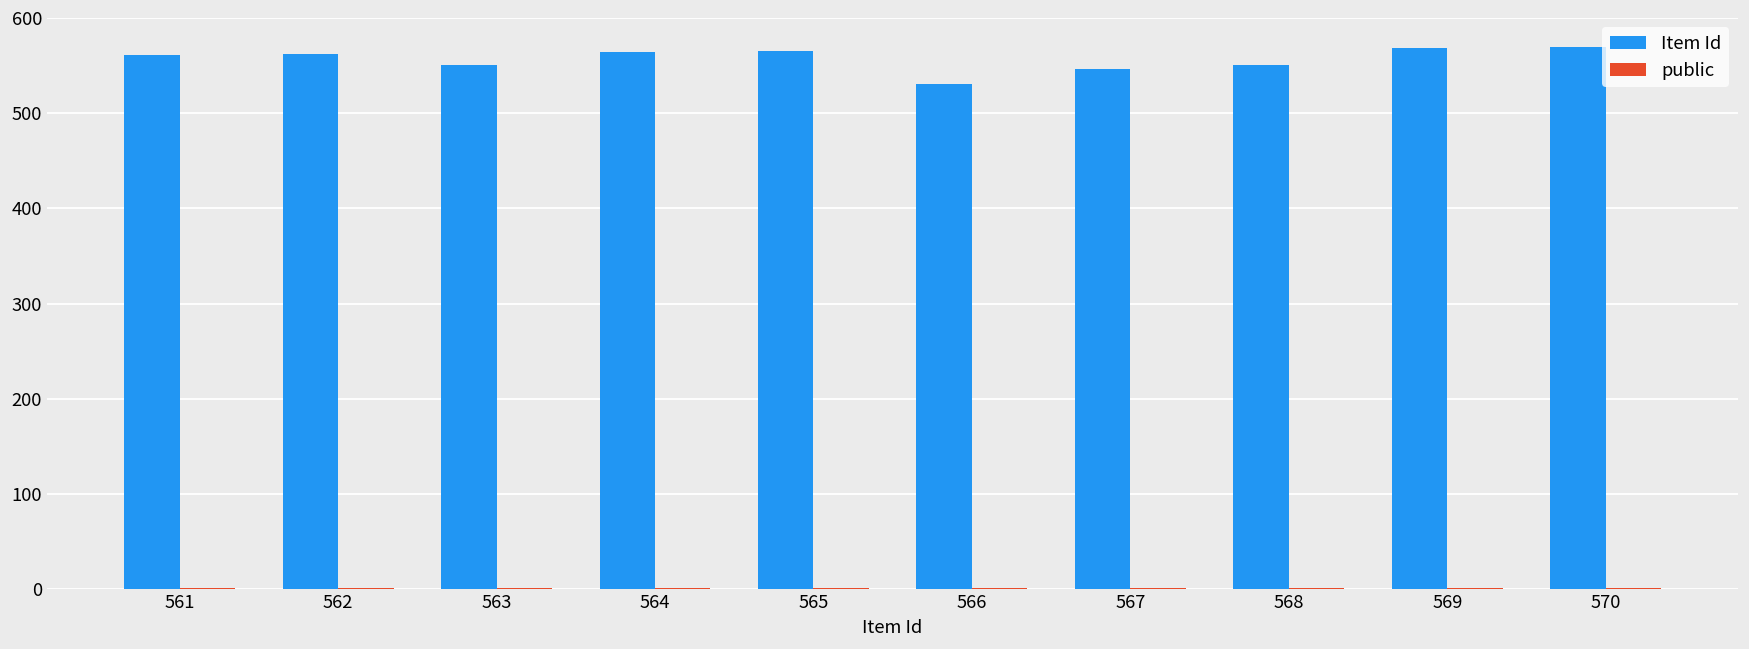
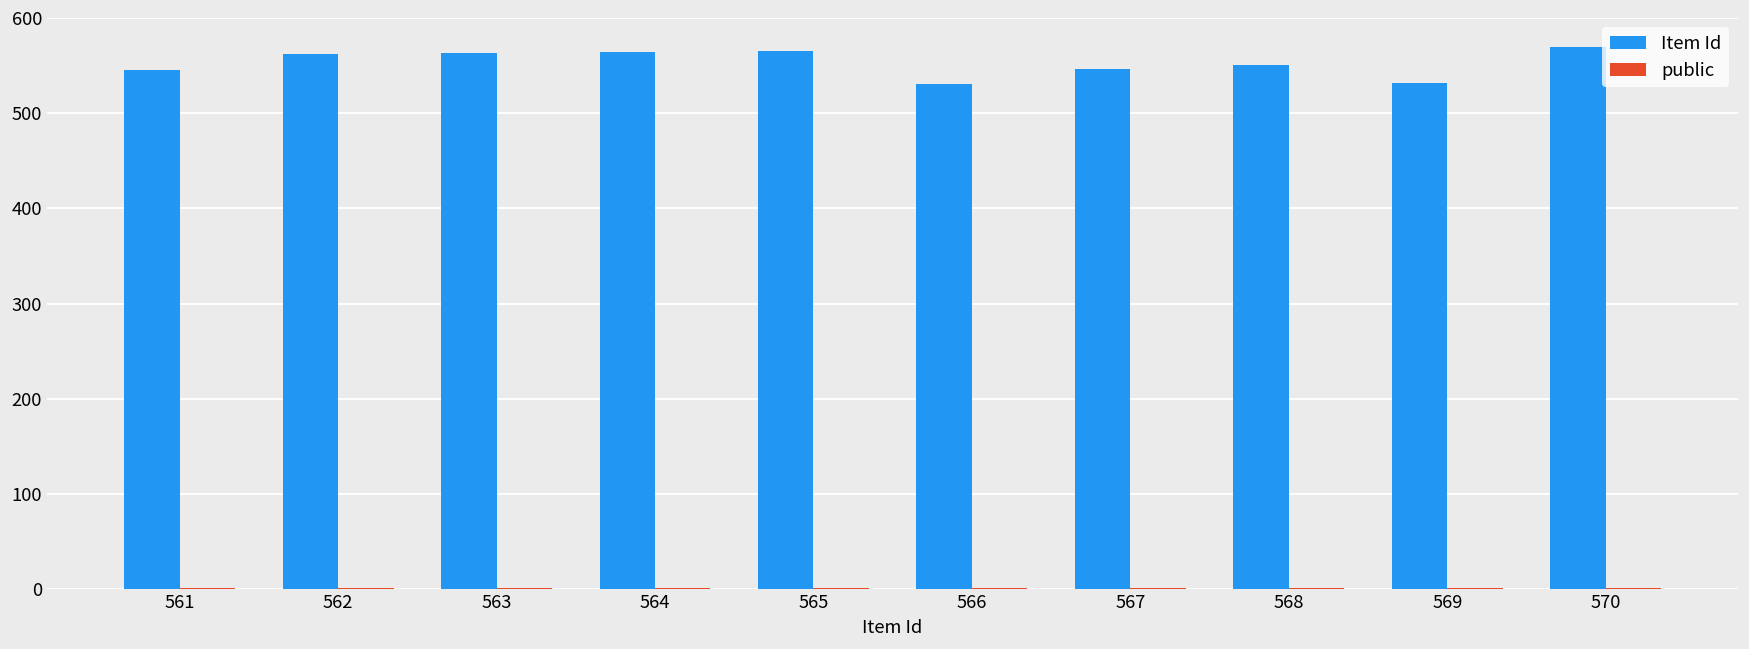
Item Id, 561: 560 -> 550
Item Id, 563: 550 -> 560
Item Id, 569: 570 -> 530
